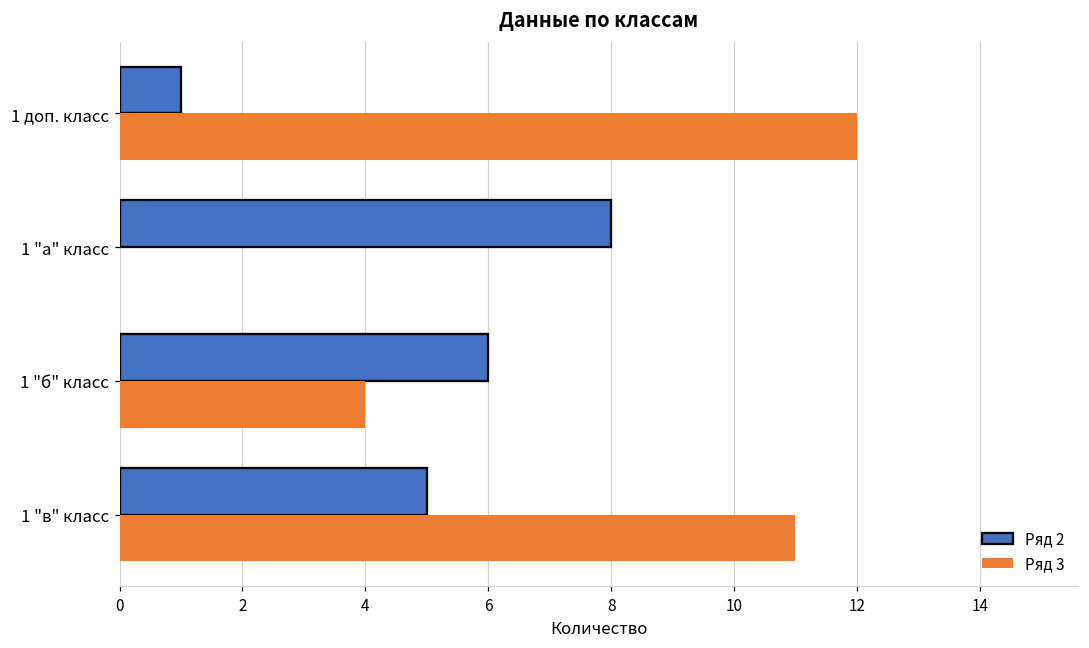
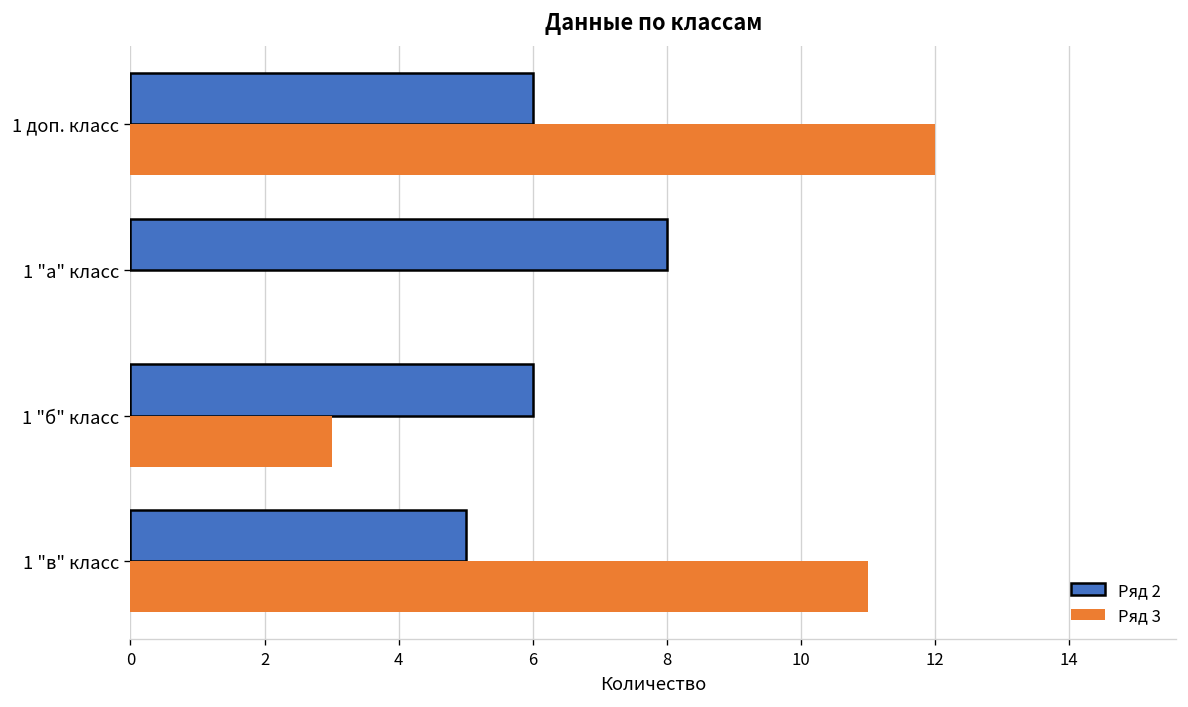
Ряд 2, 1 доп. класс: 1 -> 6
Ряд 3, 1 "б" класс: 4 -> 3
